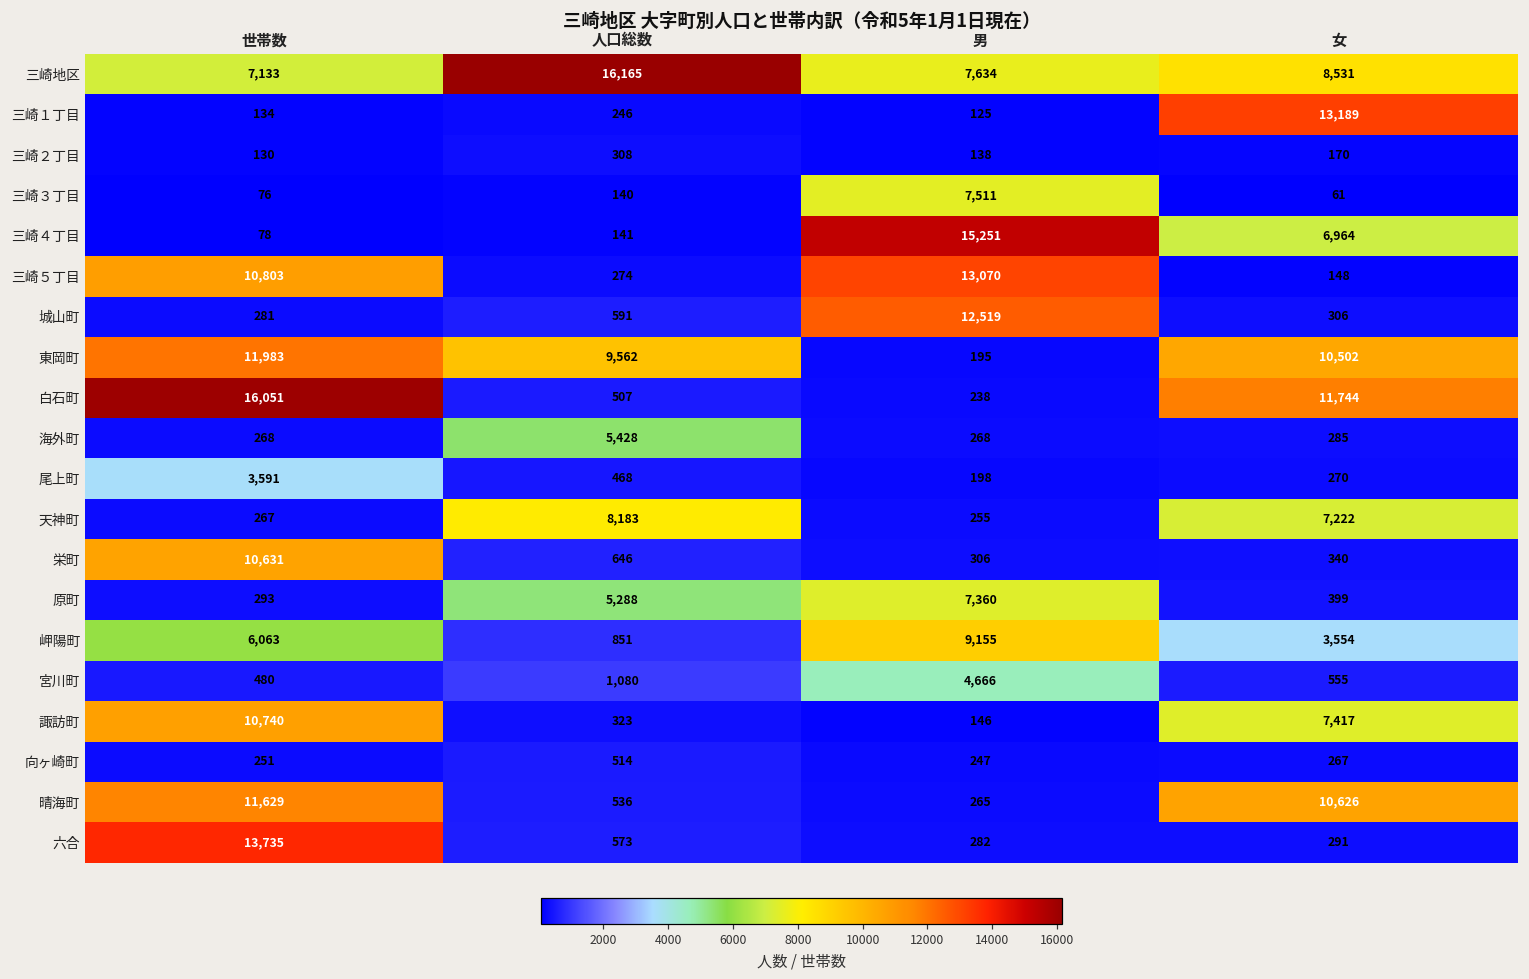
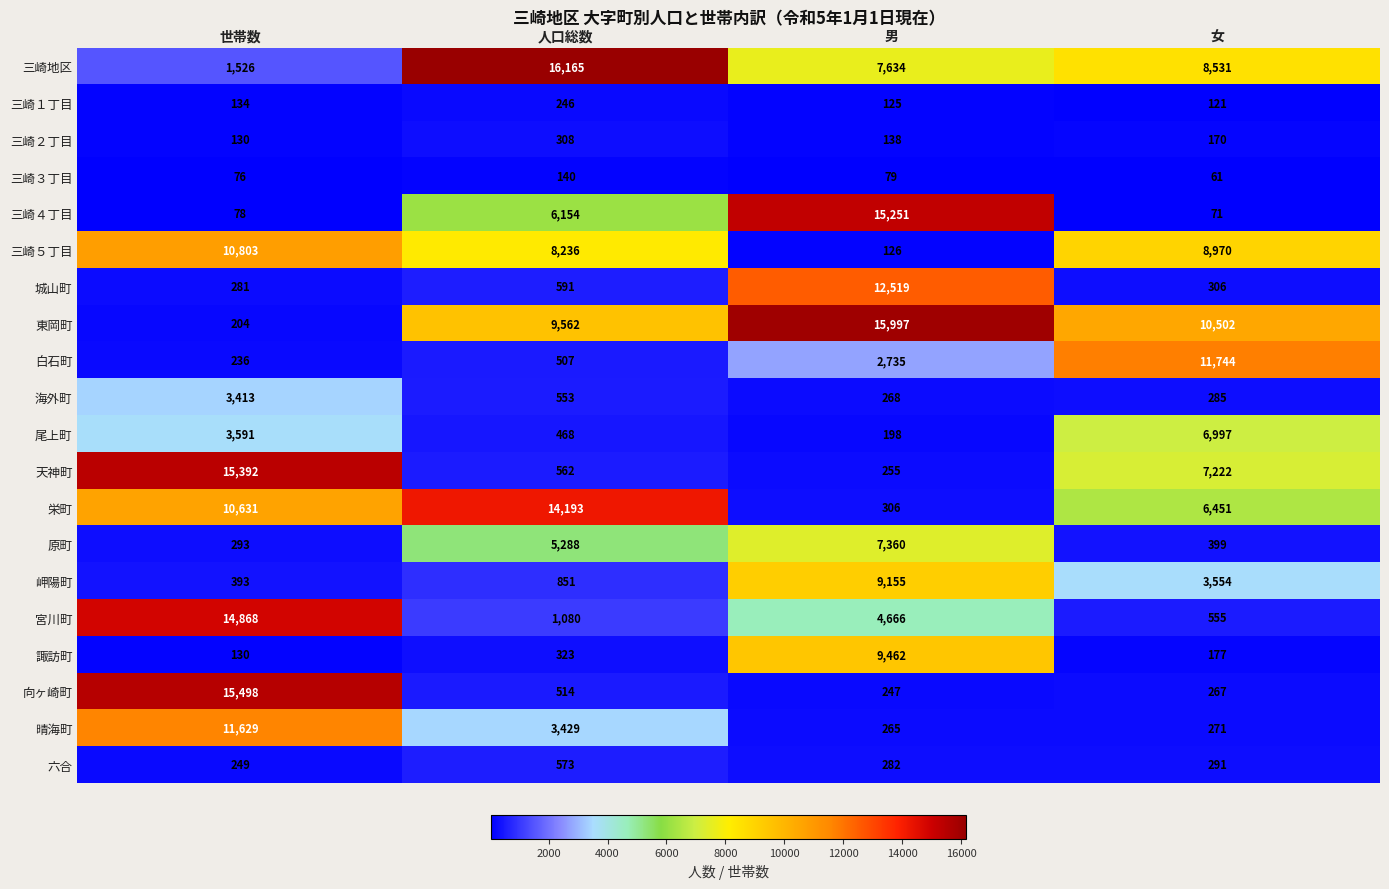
三崎地区, 世帯数: 7,133 -> 1,526
三崎１丁目, 女: 13,189 -> 121
三崎３丁目, 男: 7,511 -> 79
三崎４丁目, 人口総数: 141 -> 6,154
三崎４丁目, 女: 6,964 -> 71
三崎５丁目, 人口総数: 274 -> 8,236
三崎５丁目, 男: 13,070 -> 126
三崎５丁目, 女: 148 -> 8,970
東岡町, 世帯数: 11,983 -> 204
東岡町, 男: 195 -> 15,997
白石町, 世帯数: 16,051 -> 236
白石町, 男: 238 -> 2,735
海外町, 世帯数: 268 -> 3,413
海外町, 人口総数: 5,428 -> 553
尾上町, 女: 270 -> 6,997
天神町, 世帯数: 267 -> 15,392
天神町, 人口総数: 8,183 -> 562
栄町, 人口総数: 646 -> 14,193
栄町, 女: 340 -> 6,451
岬陽町, 世帯数: 6,063 -> 393
宮川町, 世帯数: 480 -> 14,868
諏訪町, 世帯数: 10,740 -> 130
諏訪町, 男: 146 -> 9,462
諏訪町, 女: 7,417 -> 177
向ヶ崎町, 世帯数: 251 -> 15,498
晴海町, 人口総数: 536 -> 3,429
晴海町, 女: 10,626 -> 271
六合, 世帯数: 13,735 -> 249
